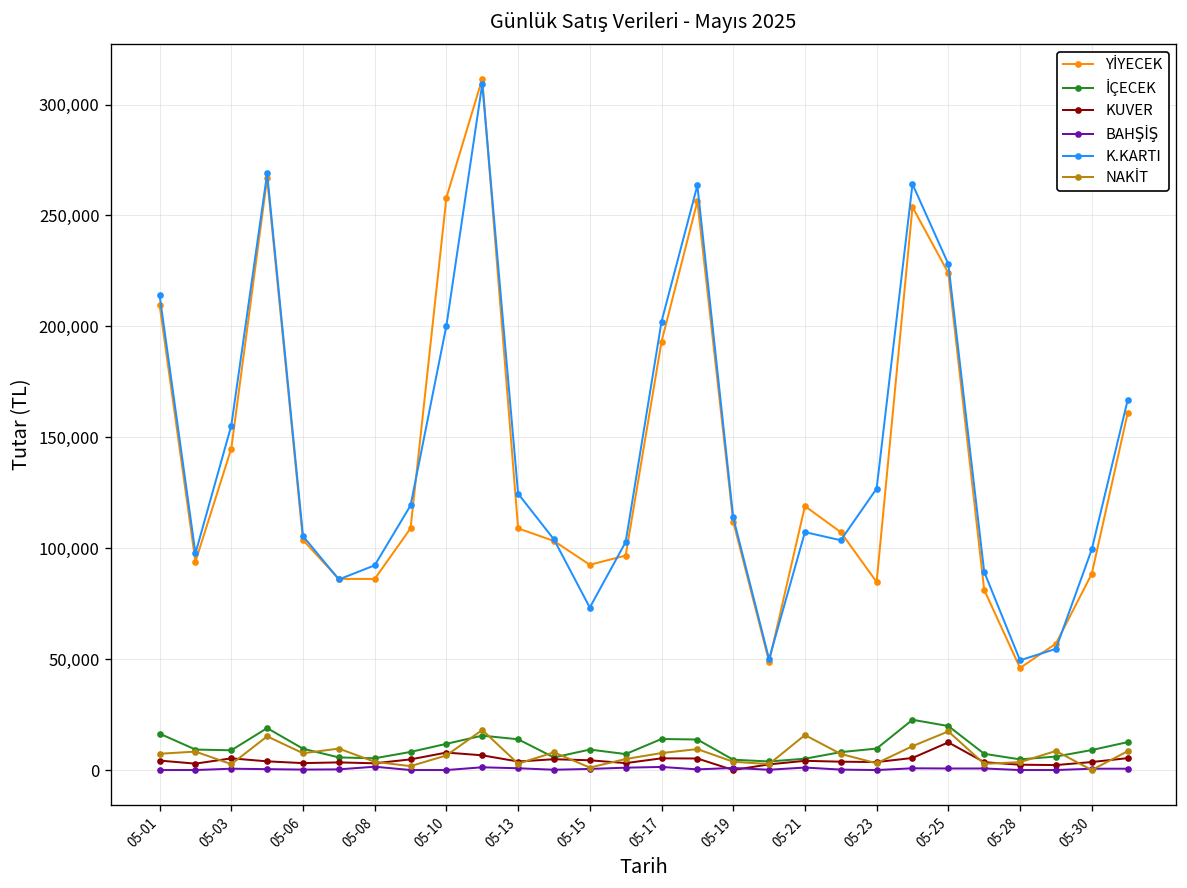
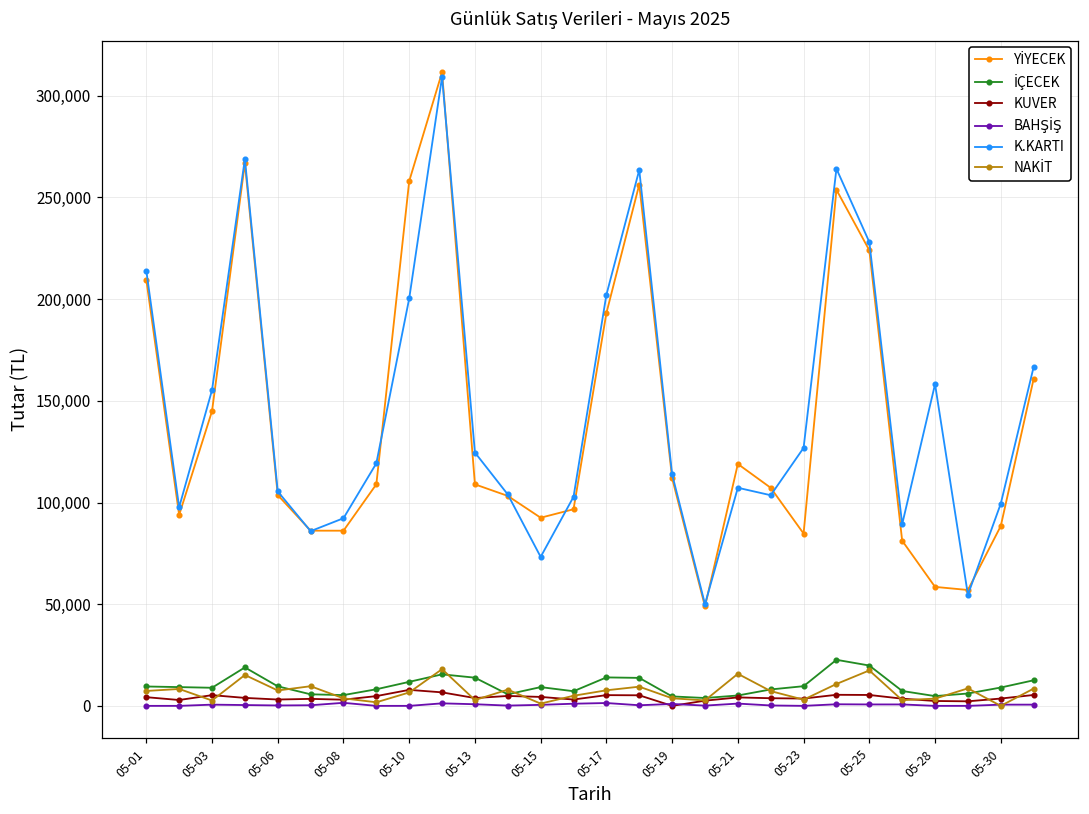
İÇECEK, 05-01: 16,000 -> 10,000
KUVER, 05-25: 12,000 -> 5,000
YİYECEK, 05-28: 46,000 -> 59,000
K.KARTI, 05-28: 49,000 -> 158,000
